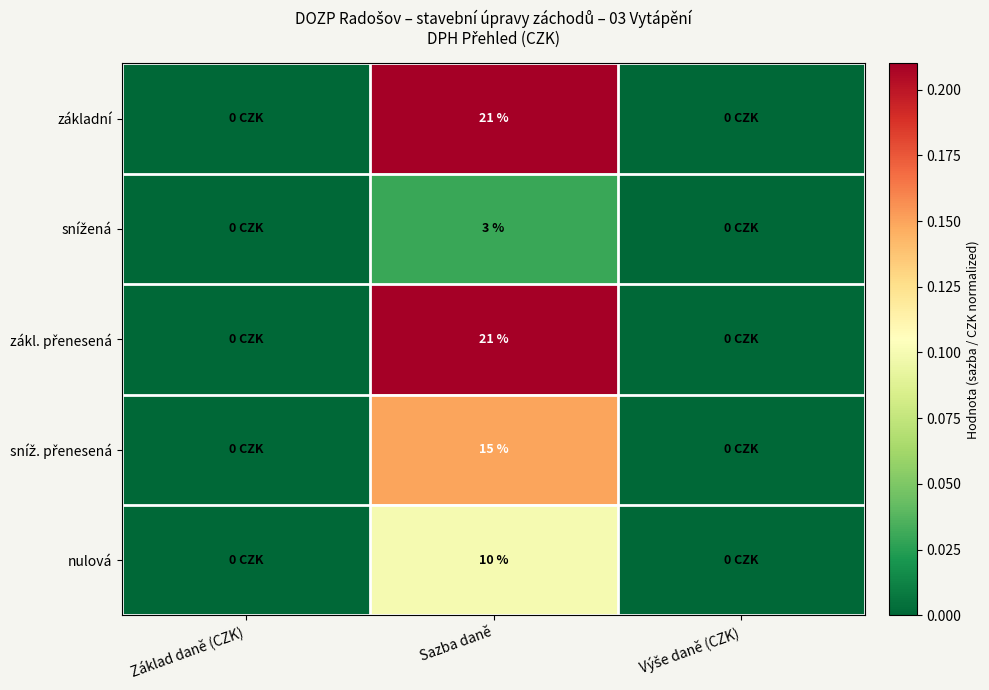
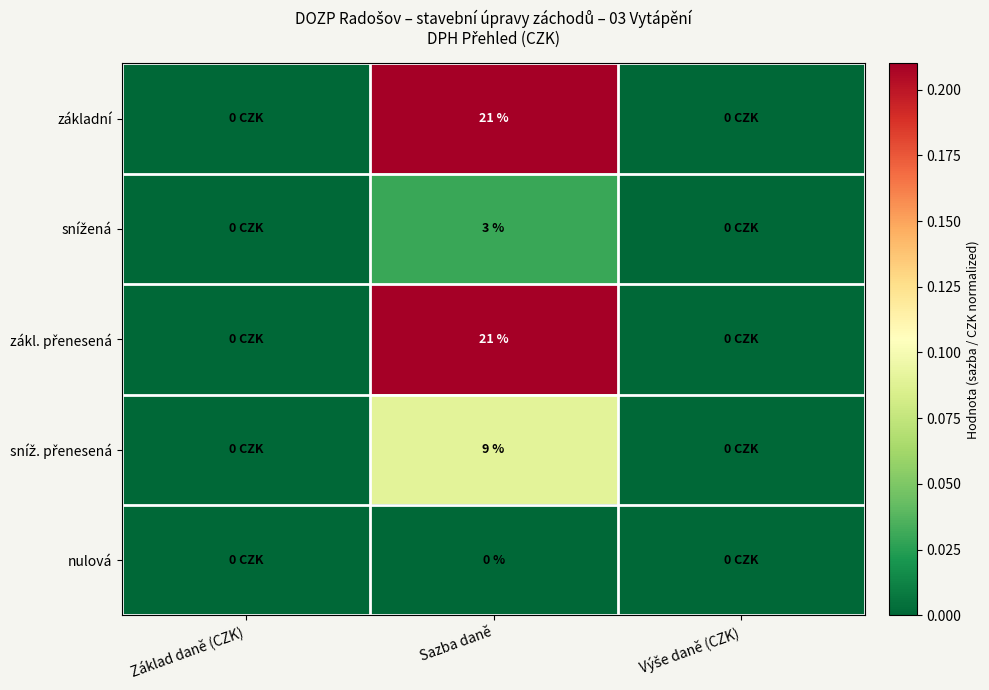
sníž. přenesená, Sazba daně: 15 % -> 9 %
nulová, Sazba daně: 10 % -> 0 %
